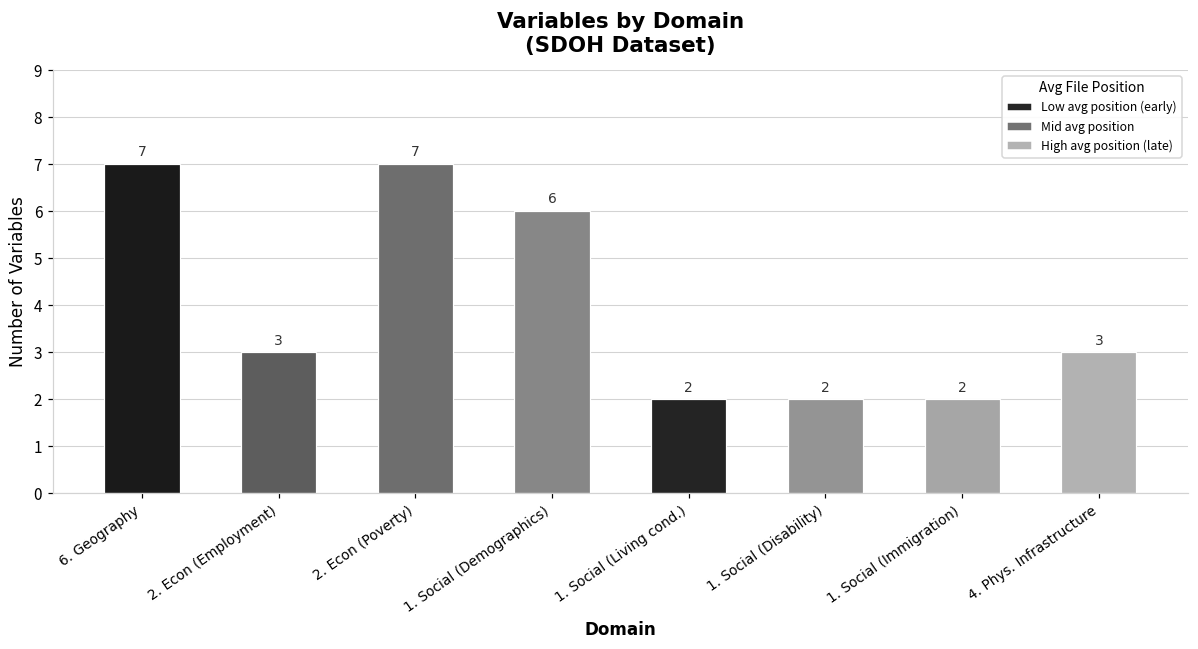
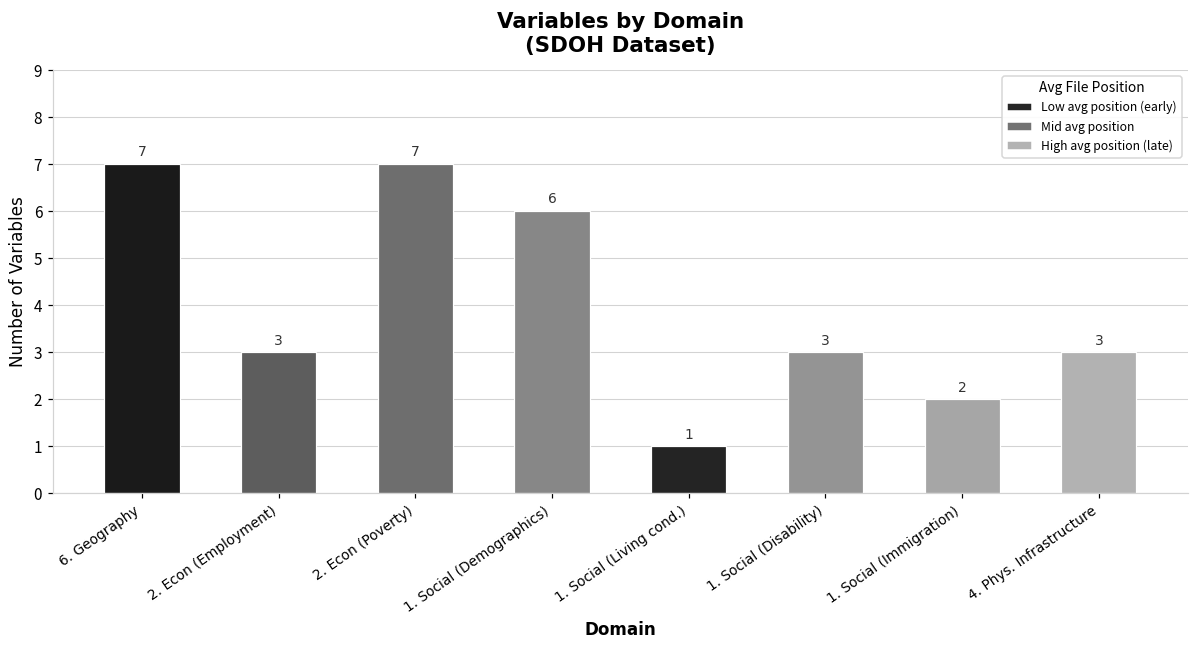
1. Social (Living cond.): 2 -> 1
1. Social (Disability): 2 -> 3
